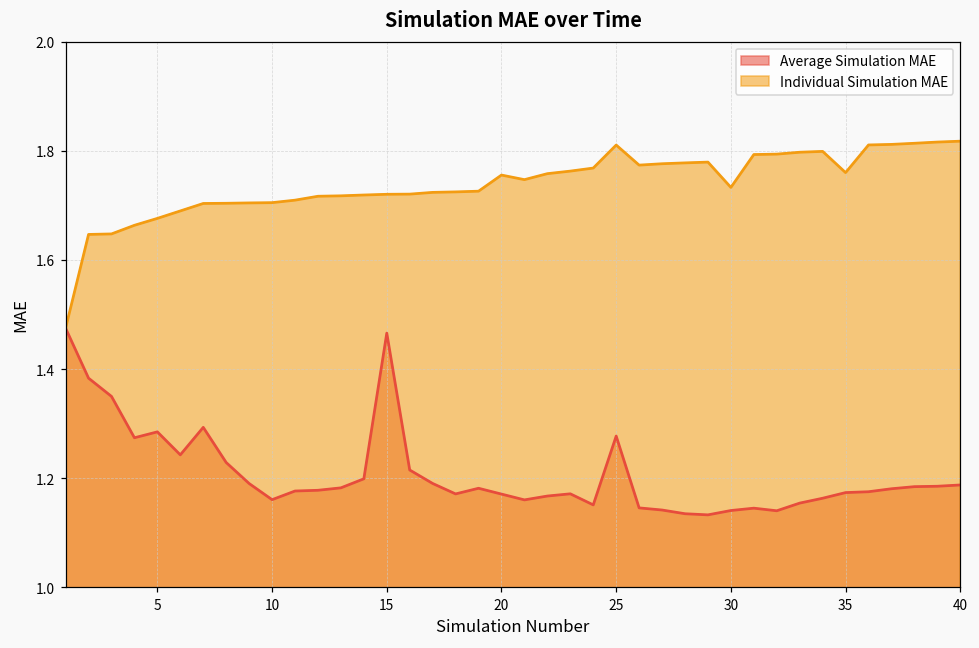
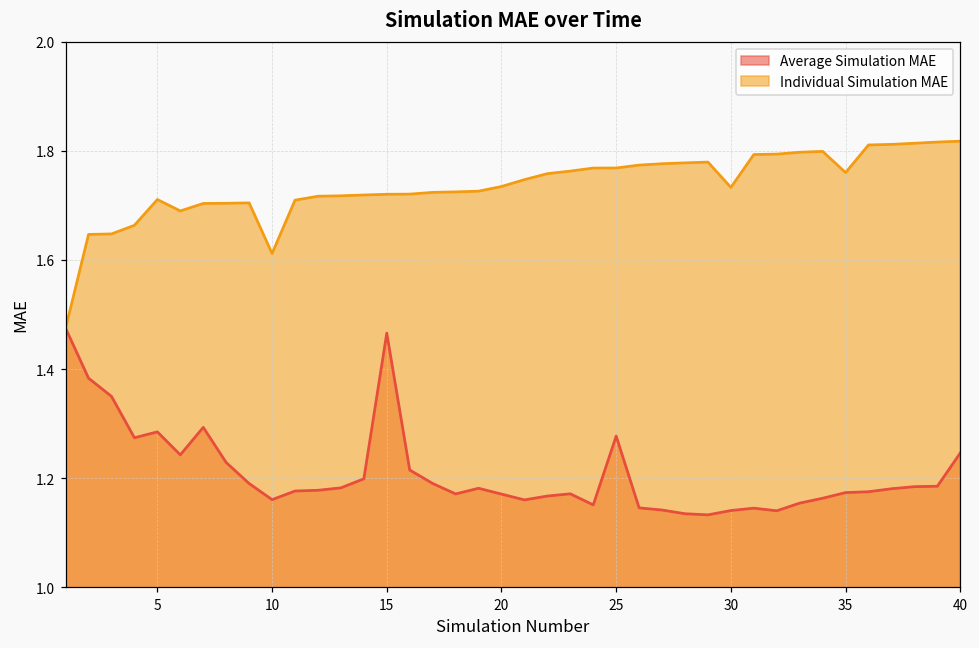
Individual Simulation MAE, 5: 1.68 -> 1.71
Individual Simulation MAE, 10: 1.71 -> 1.61
Individual Simulation MAE, 20: 1.76 -> 1.73
Individual Simulation MAE, 25: 1.81 -> 1.77
Average Simulation MAE, 40: 1.19 -> 1.25
